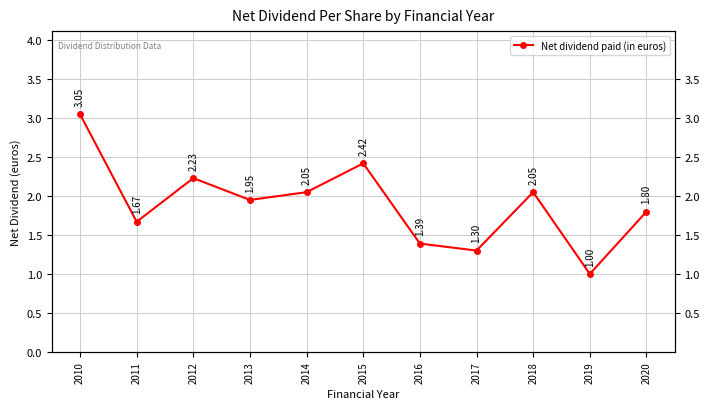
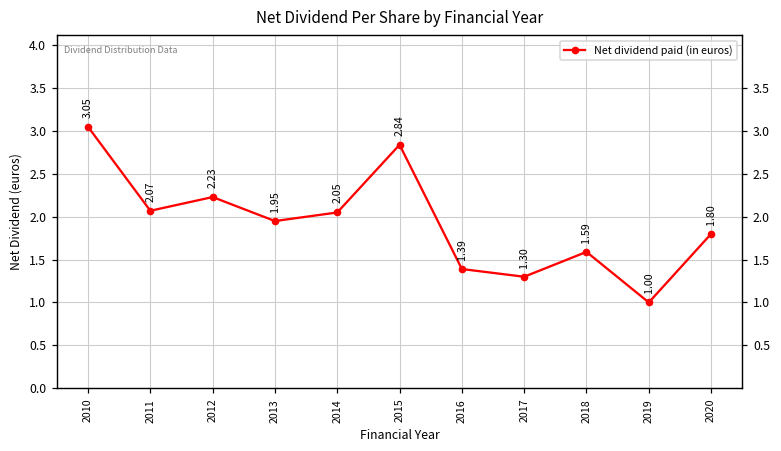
2011: 1.67 -> 2.07
2015: 2.42 -> 2.84
2018: 2.05 -> 1.59
